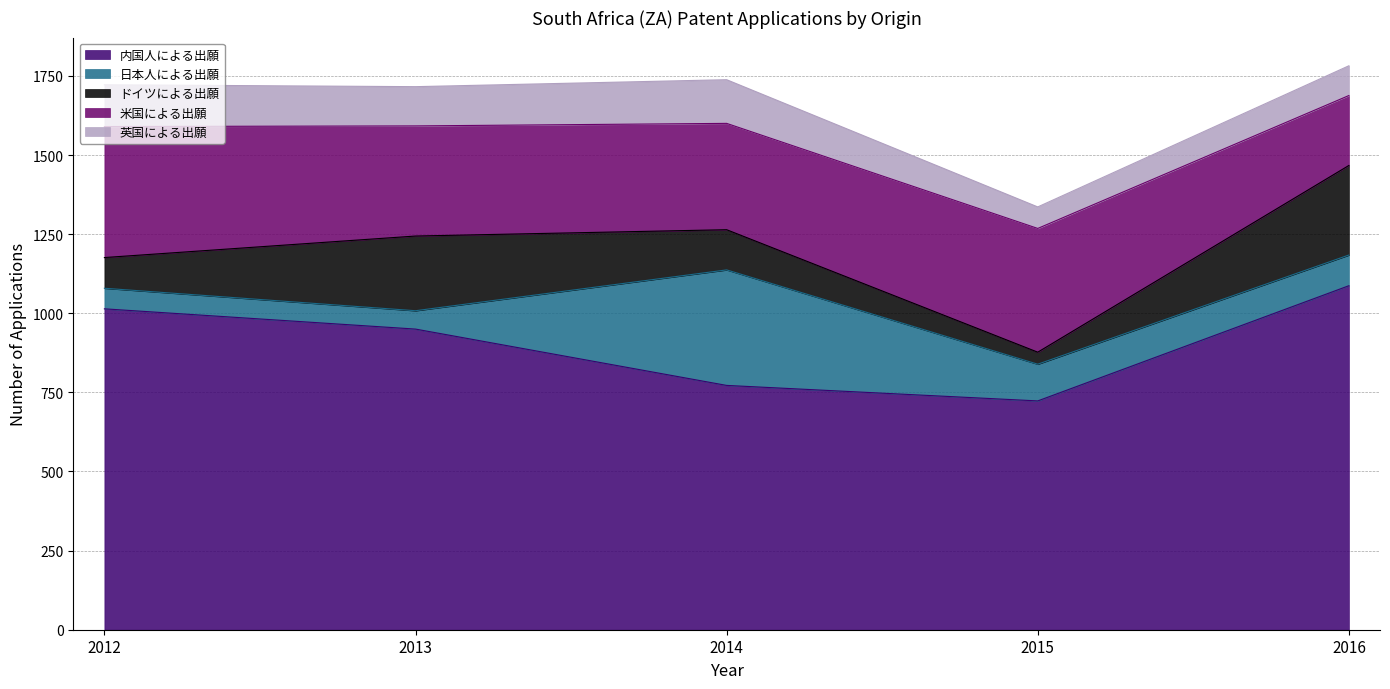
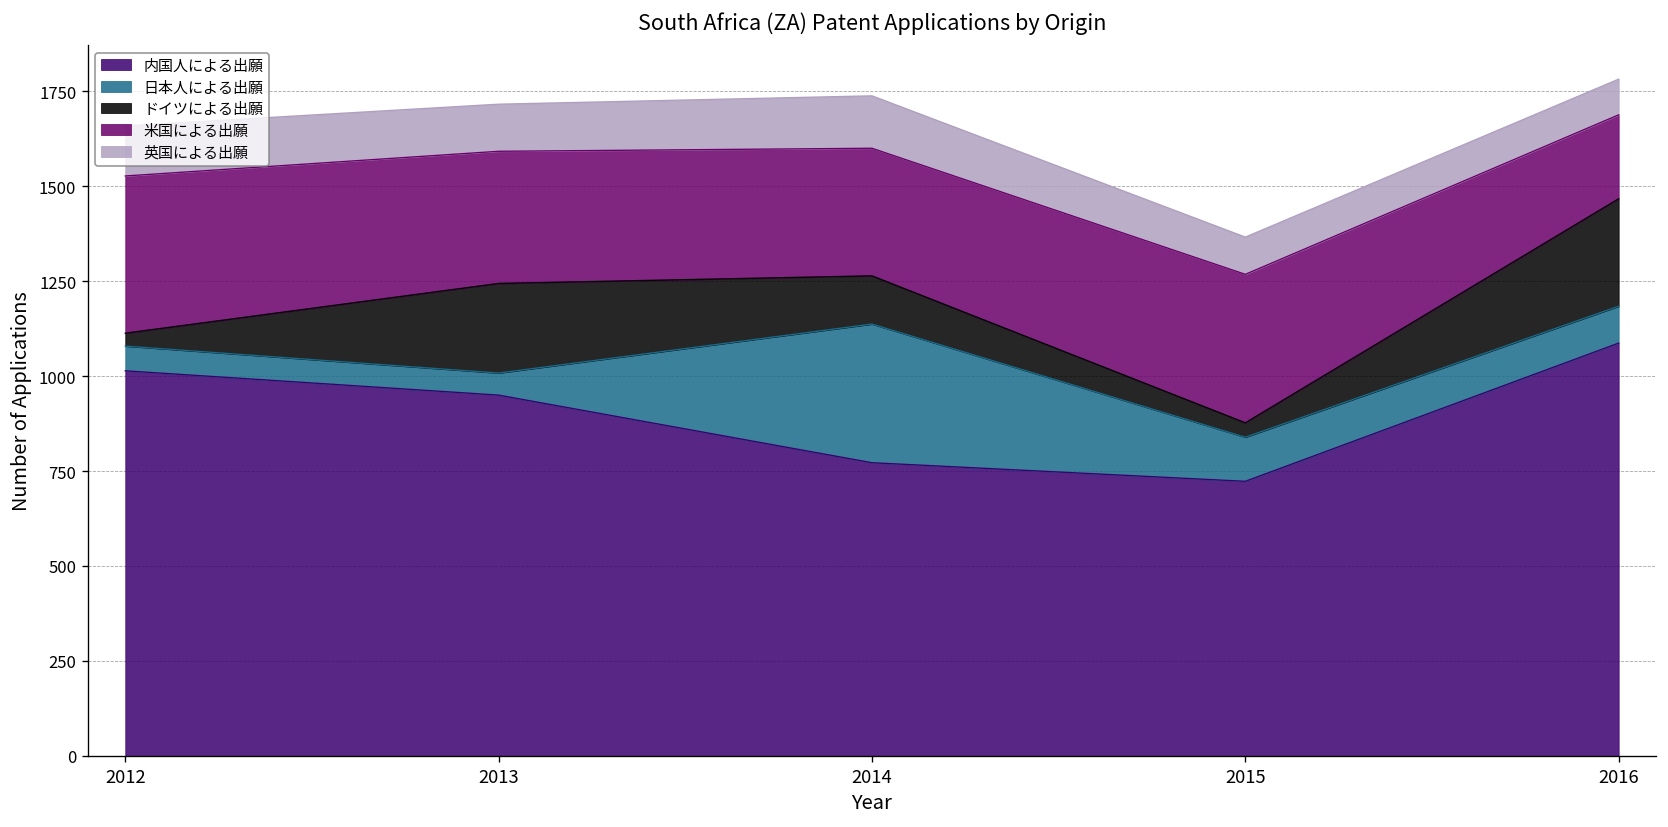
ドイツによる出願, 2012: 100 -> 30
英国による出願, 2015: 70 -> 100
